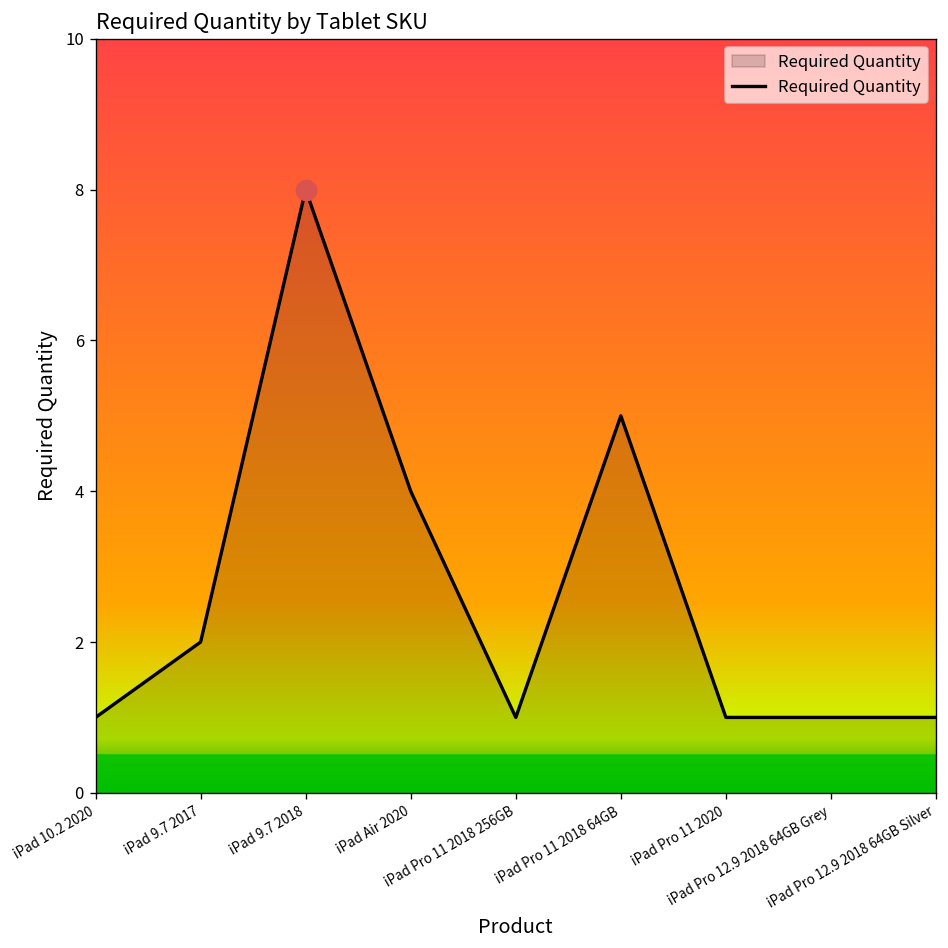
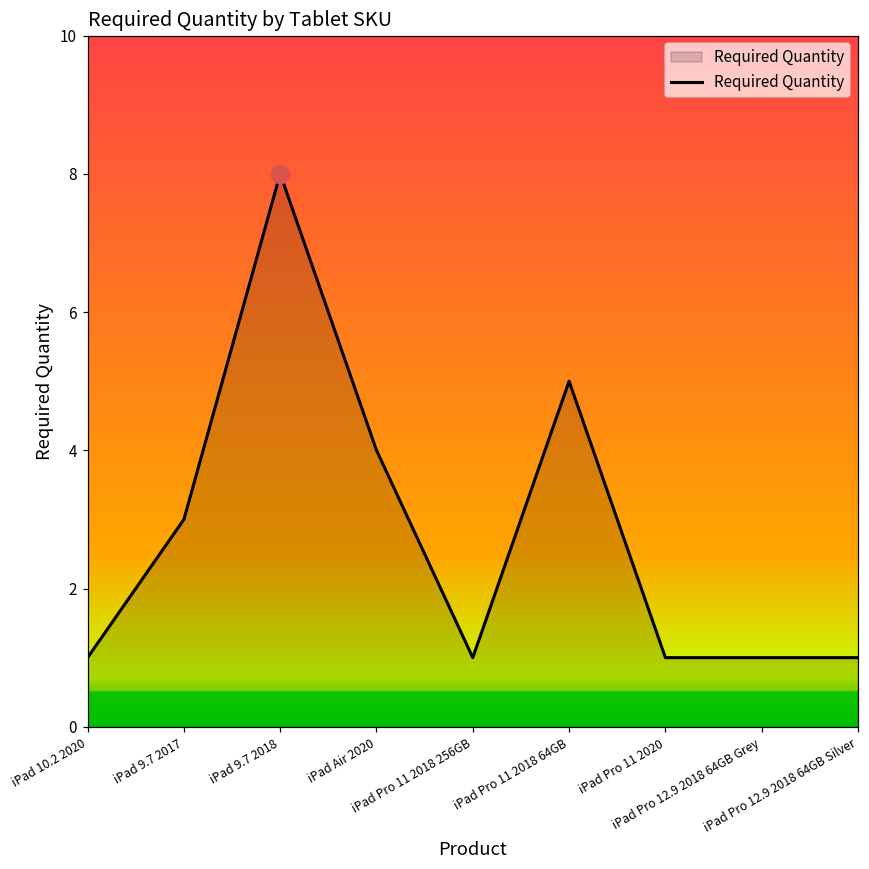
Required Quantity, iPad 9.7 2017: 2 -> 3
